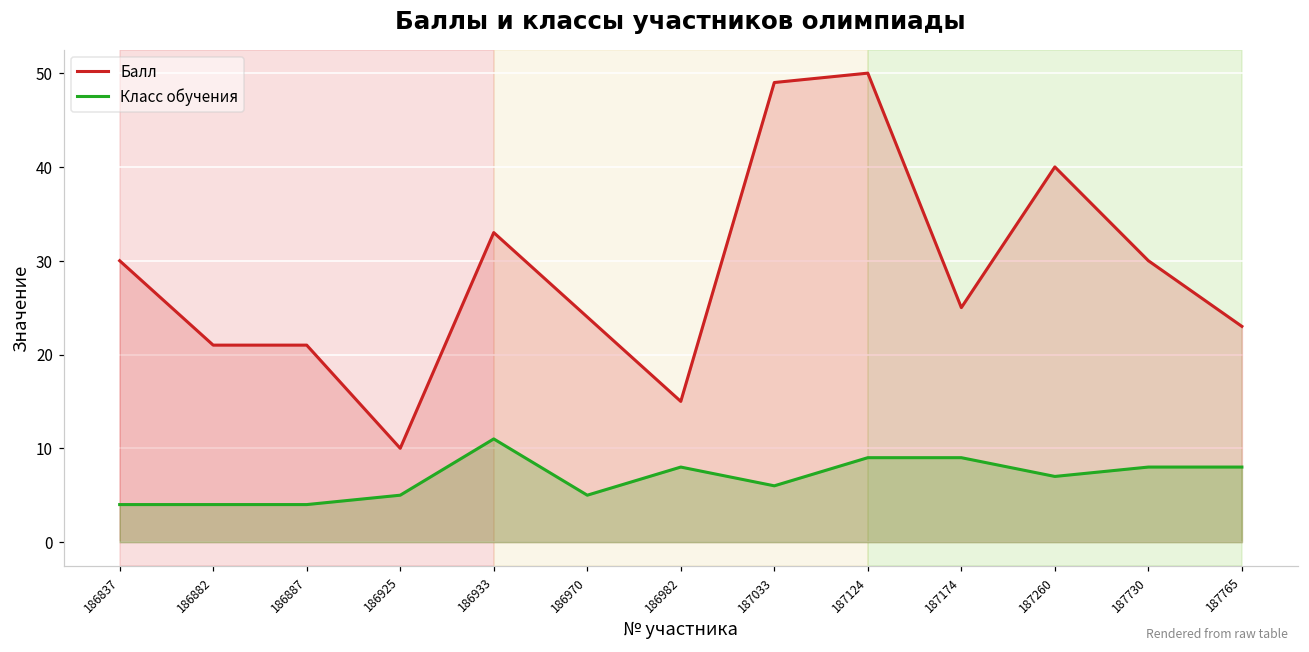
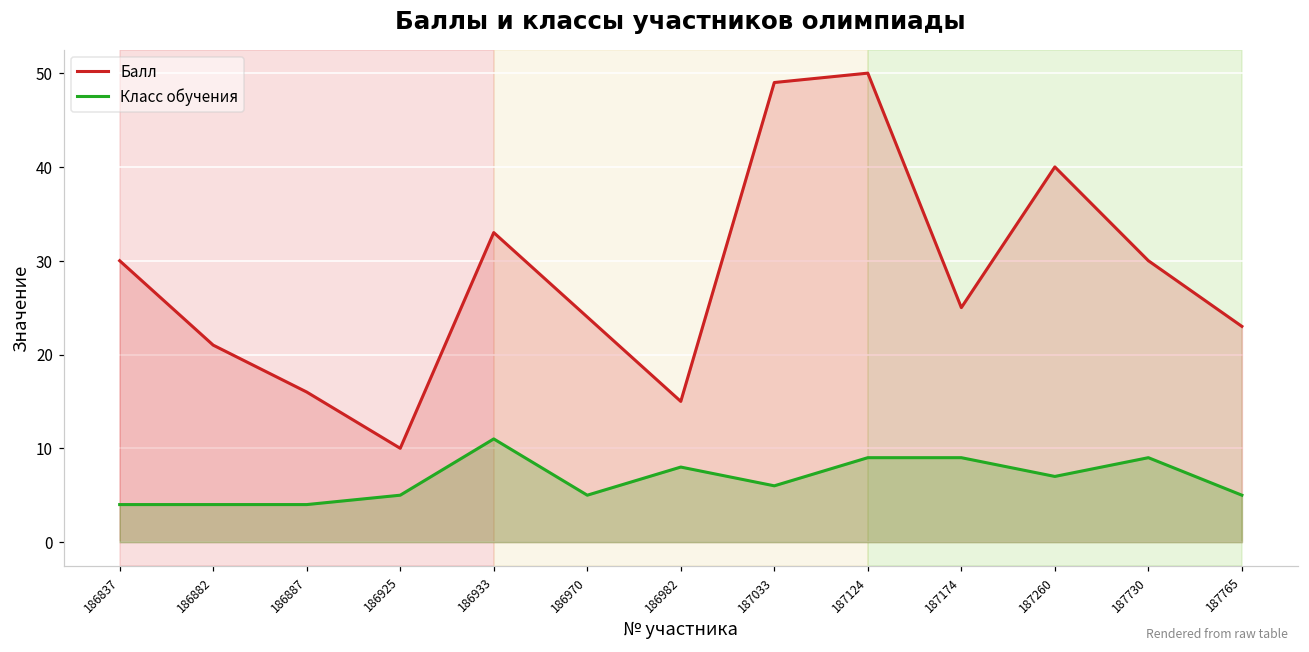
Балл, 186887: 21 -> 16
Класс обучения, 187730: 8 -> 9
Класс обучения, 187765: 8 -> 5
